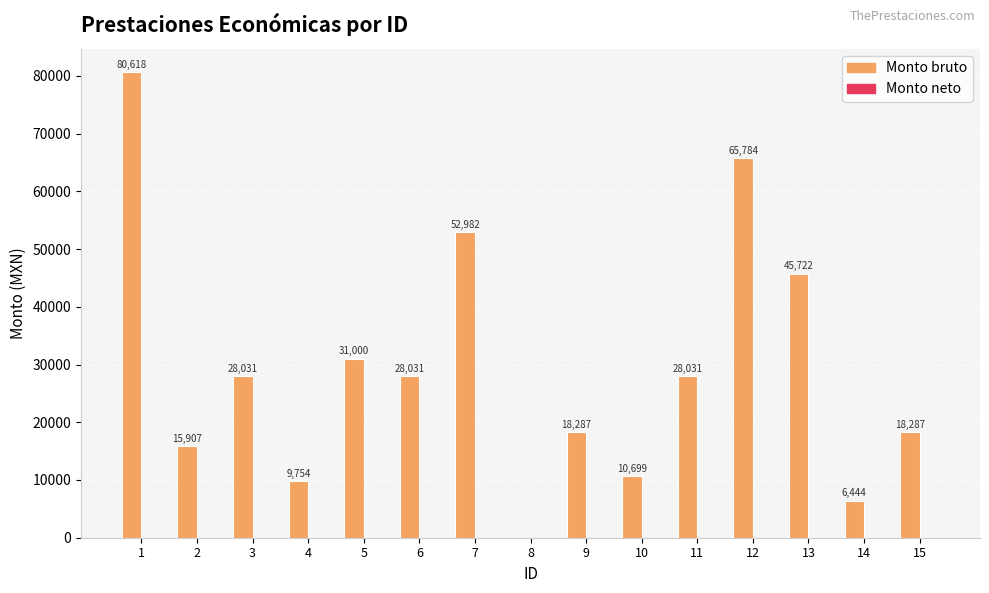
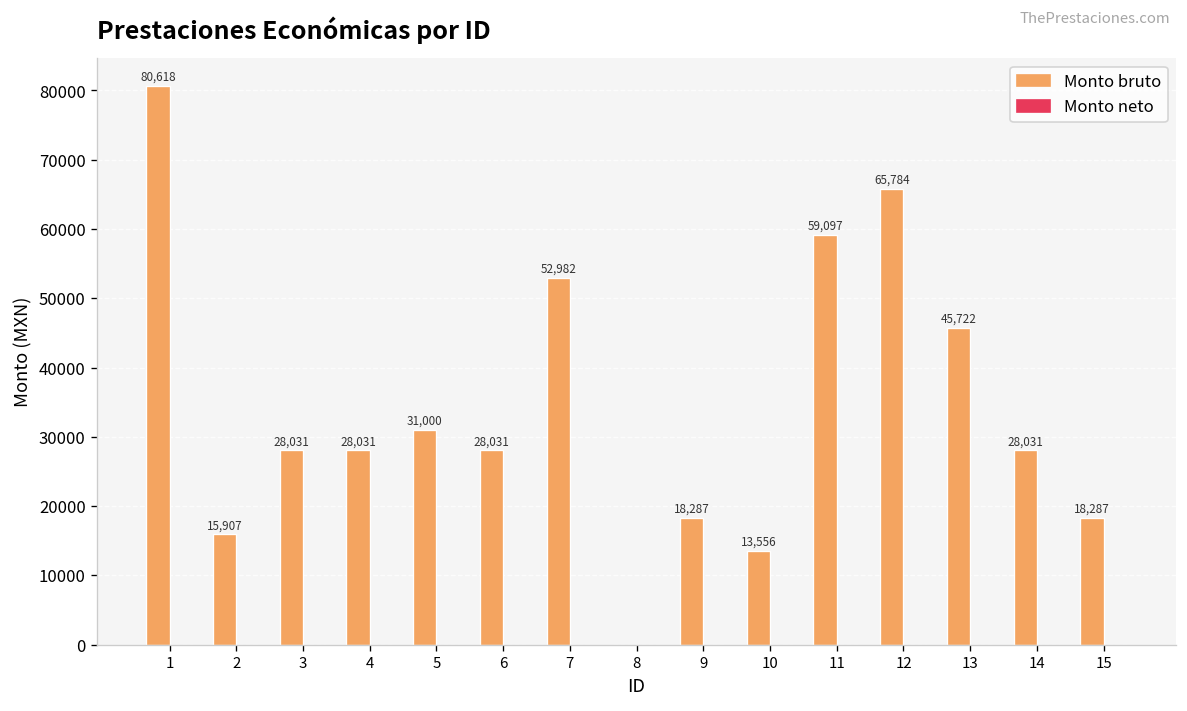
Monto bruto, 4: 9,754 -> 28,031
Monto bruto, 10: 10,699 -> 13,556
Monto bruto, 11: 28,031 -> 59,097
Monto bruto, 14: 6,444 -> 28,031
